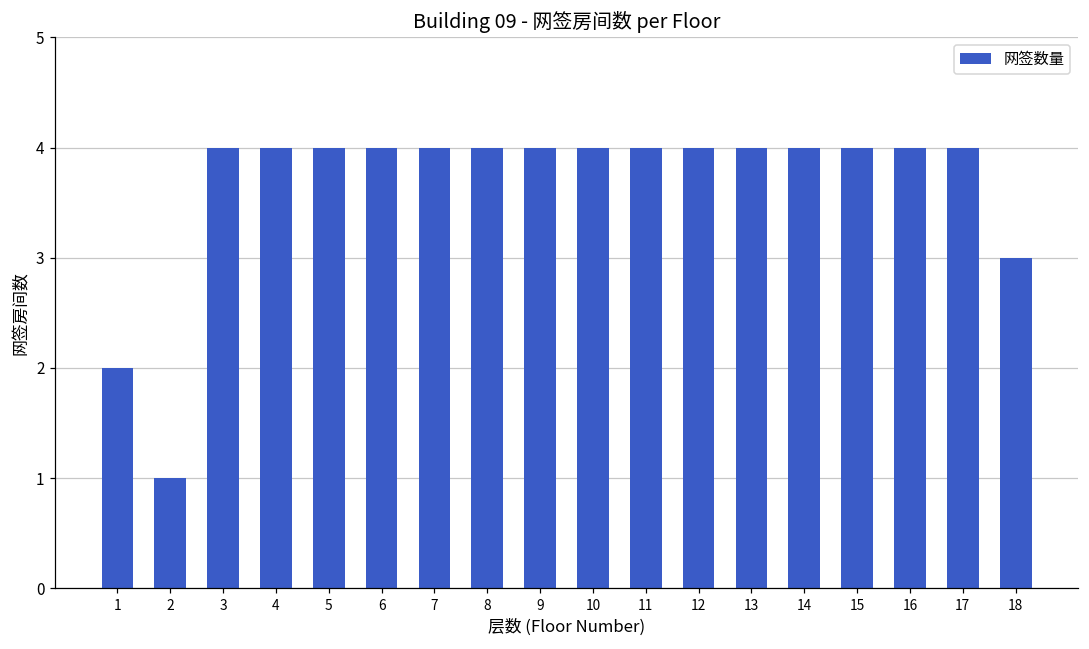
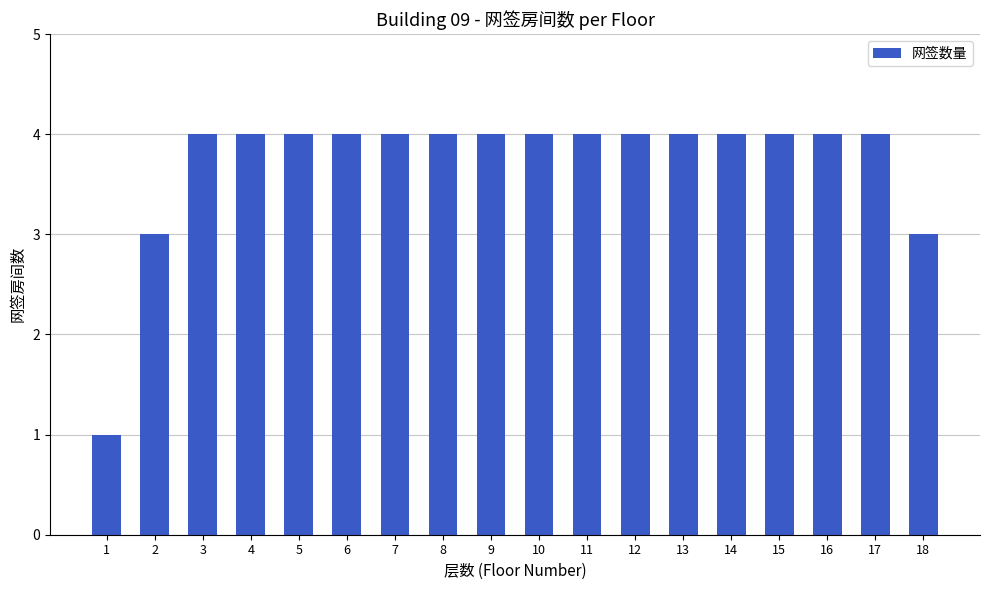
1: 2 -> 1
2: 1 -> 3
